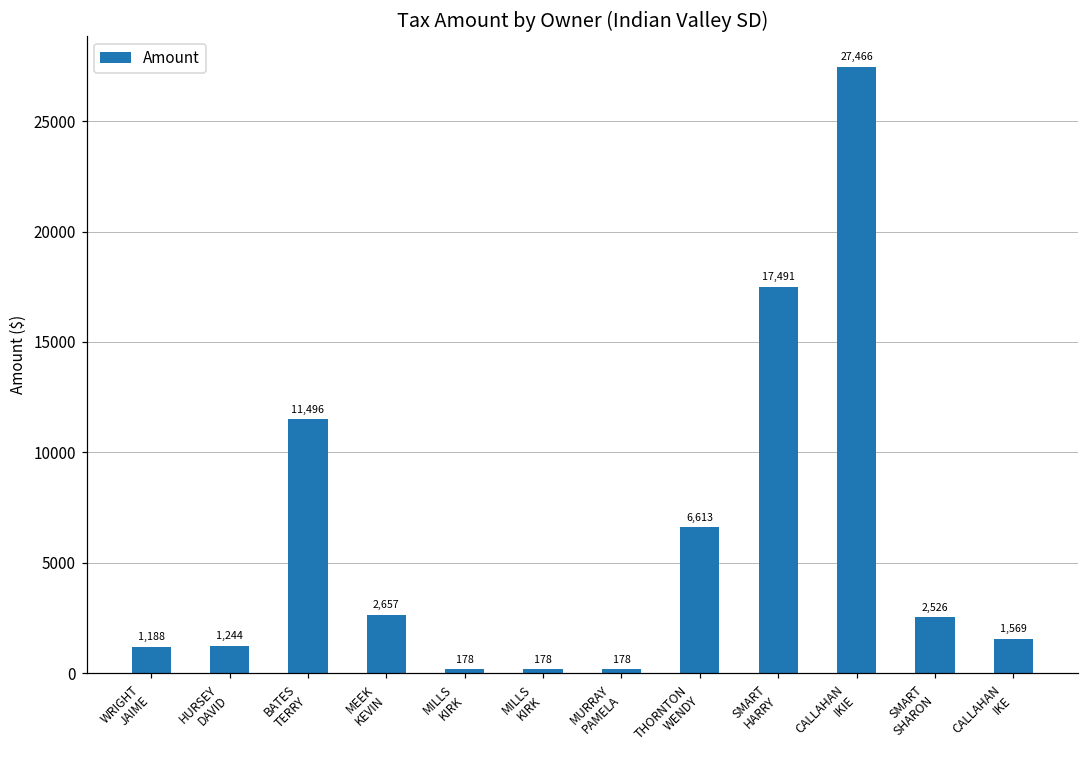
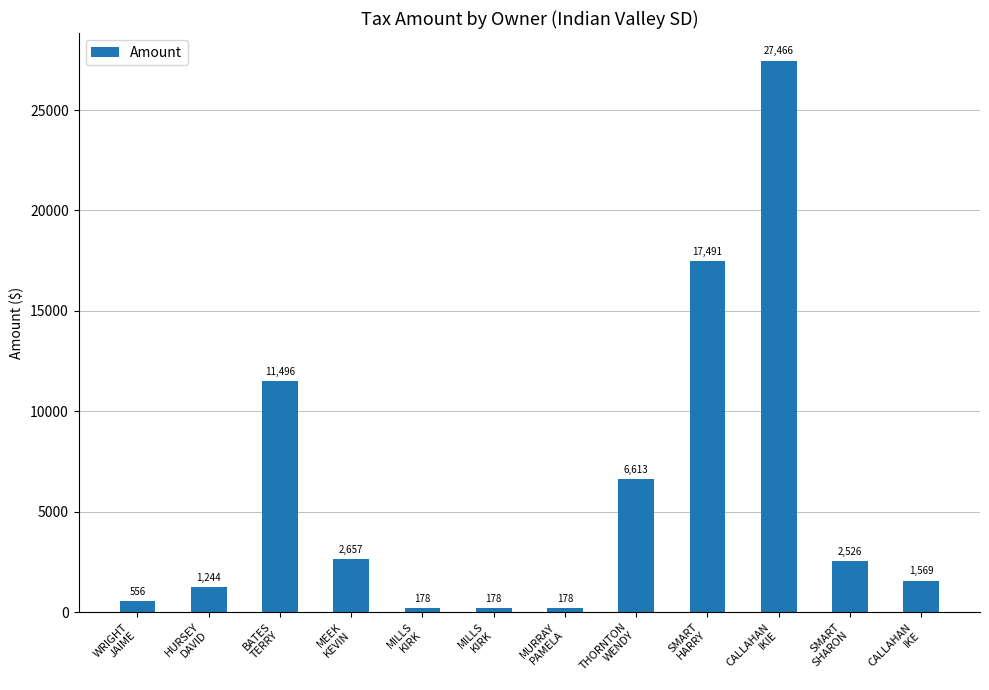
WRIGHT JAIME: 1,188 -> 556
